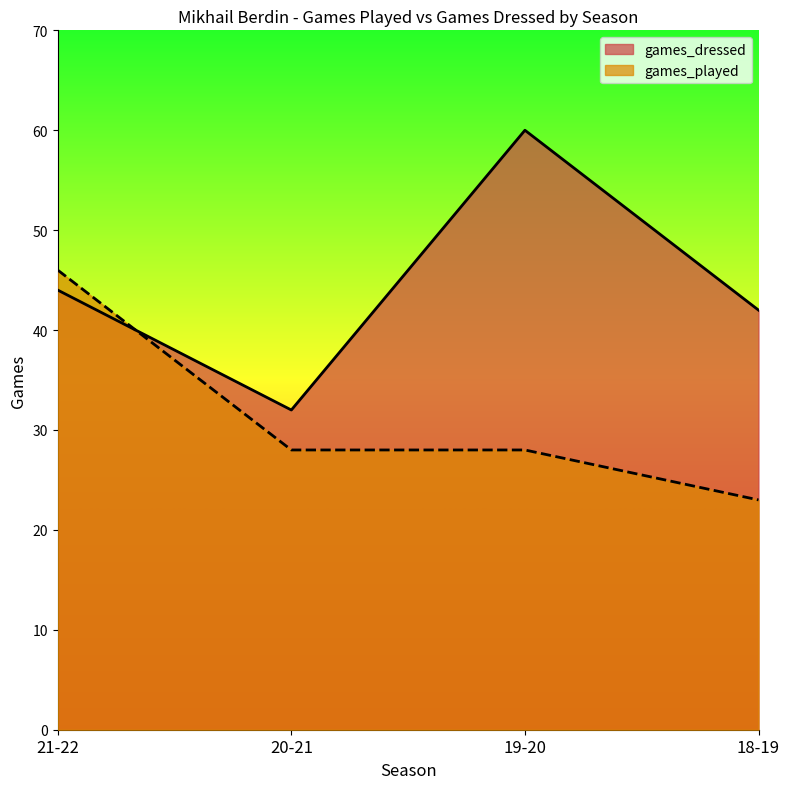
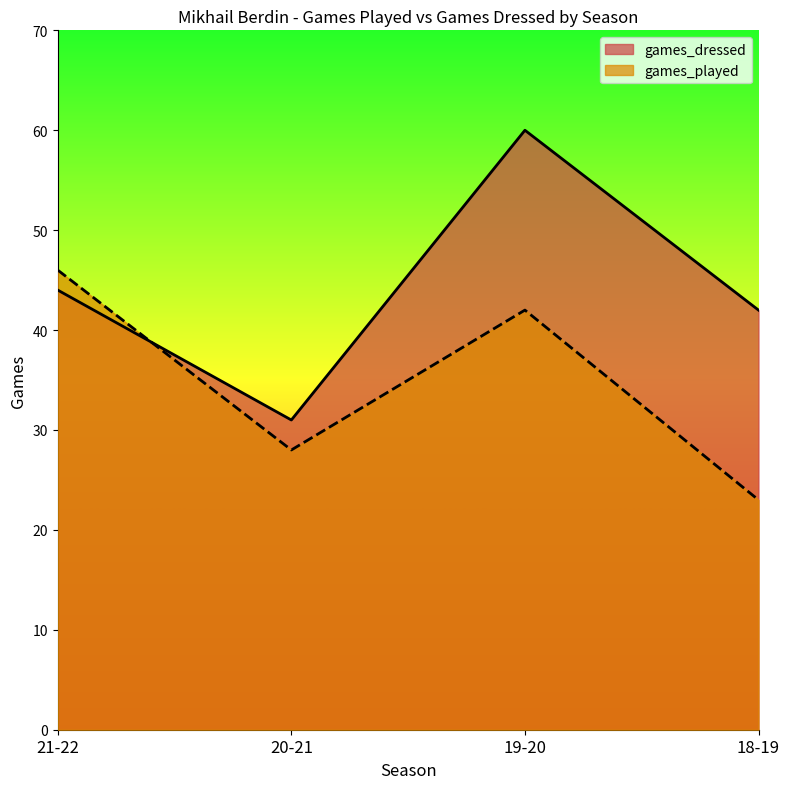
games_dressed, 20-21: 32 -> 31
games_played, 19-20: 28 -> 42
